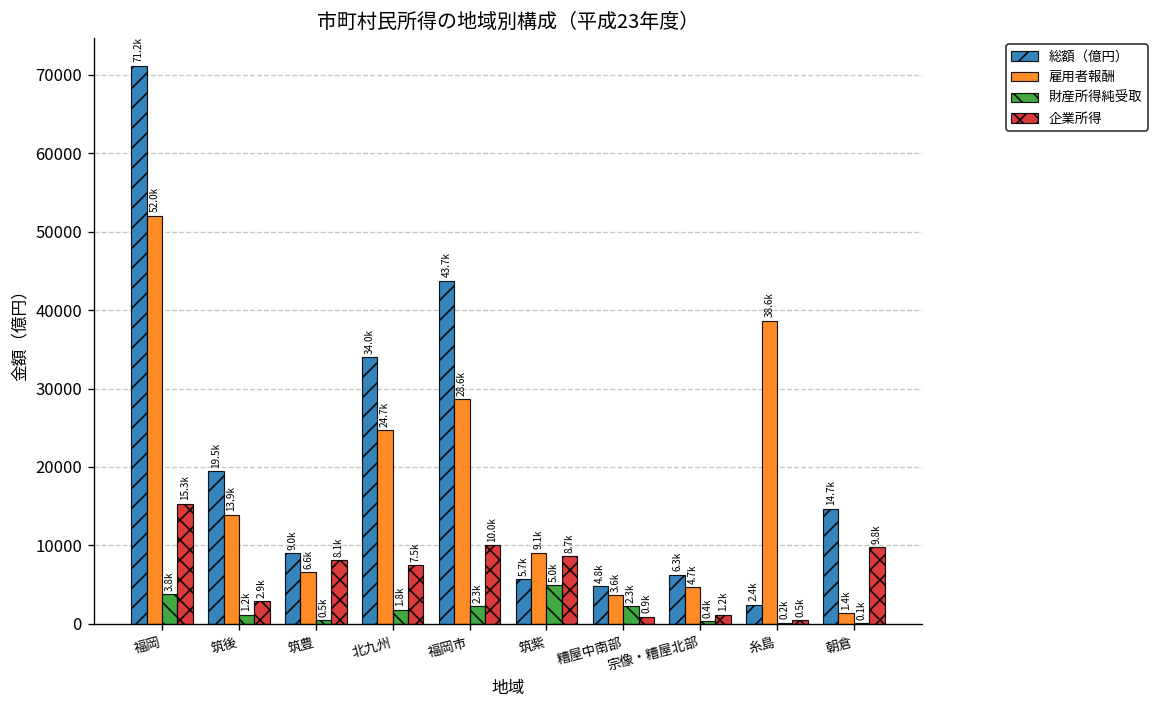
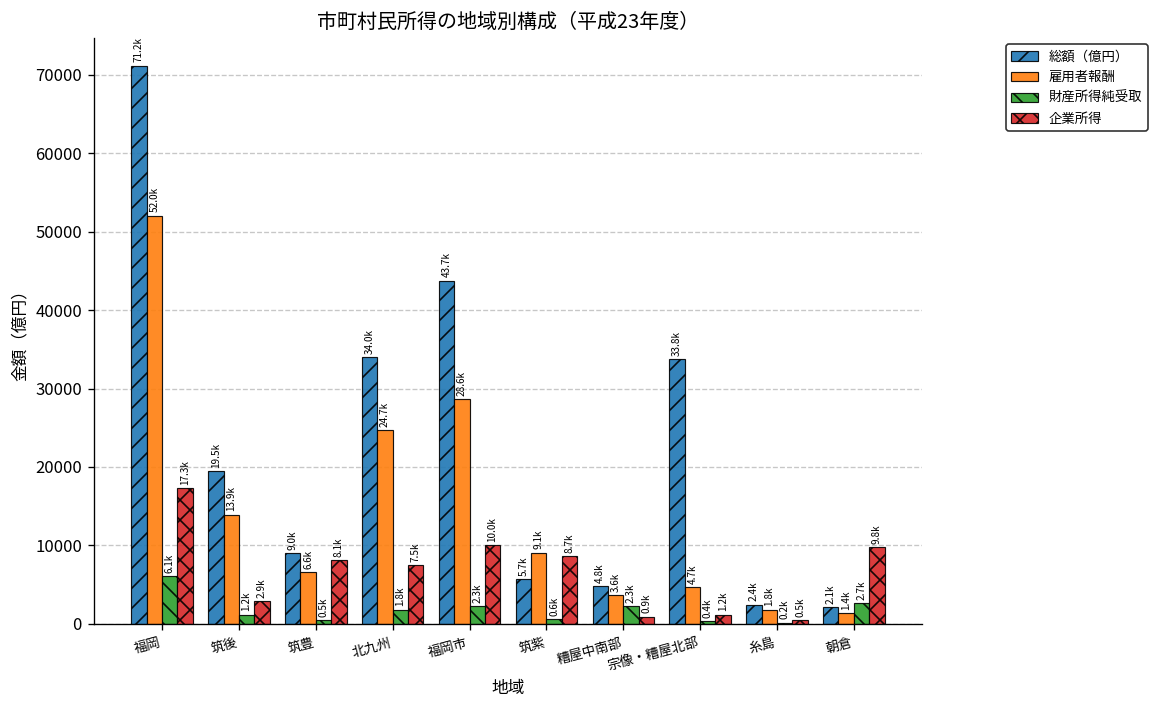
財産所得純受取, 福岡: 3.8k -> 6.1k
企業所得, 福岡: 15.3k -> 17.3k
財産所得純受取, 筑紫: 5.0k -> 0.6k
総額（億円）, 宗像・糟屋北部: 6.3k -> 33.8k
雇用者報酬, 糸島: 38.6k -> 1.8k
総額（億円）, 朝倉: 14.7k -> 2.1k
財産所得純受取, 朝倉: 0.1k -> 2.7k
